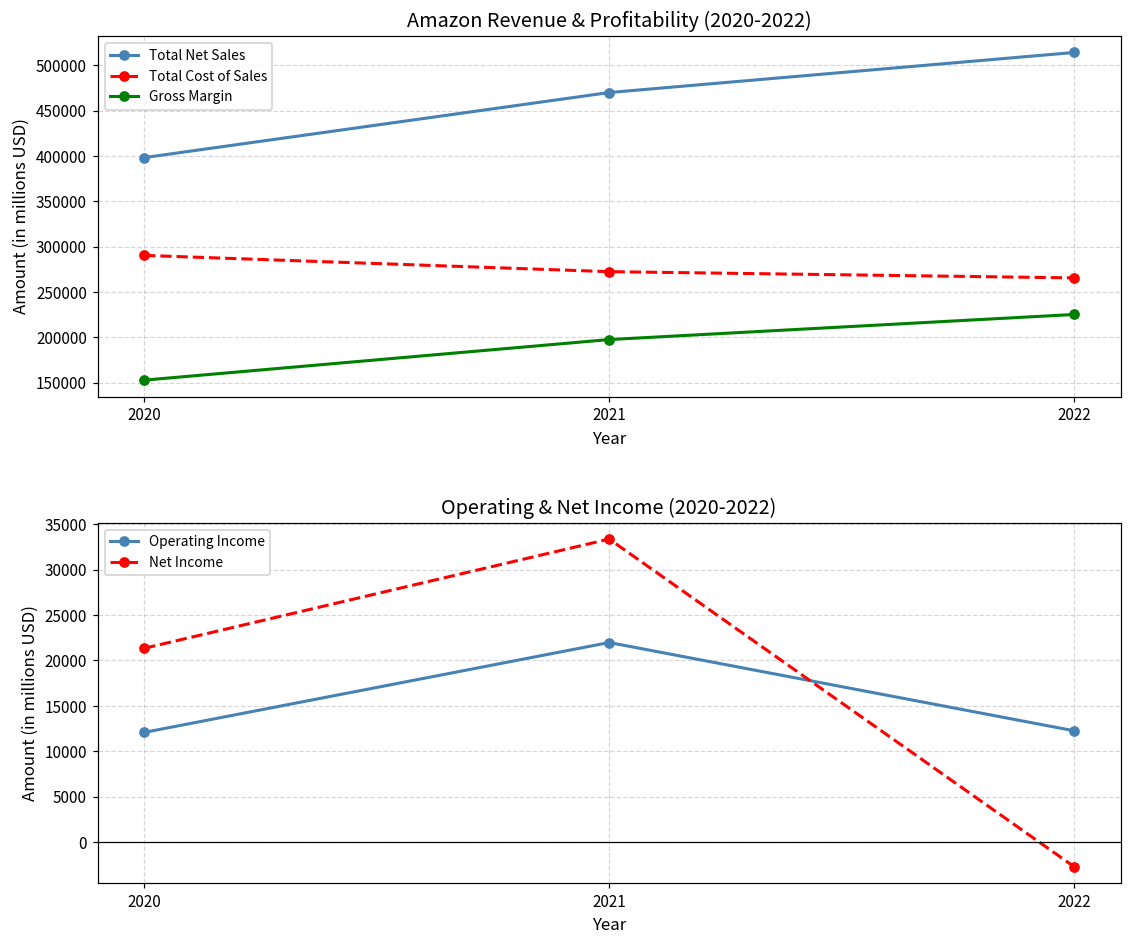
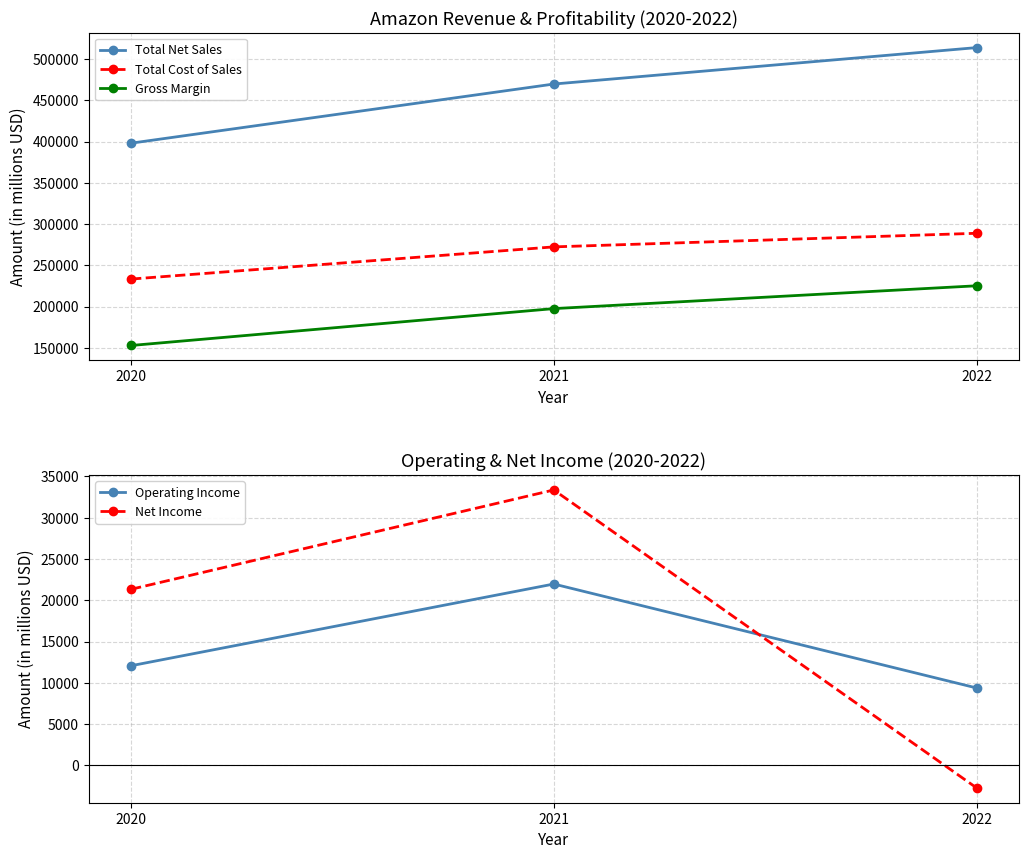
Amazon Revenue & Profitability (2020-2022), Total Cost of Sales, 2020: 290000 -> 230000
Amazon Revenue & Profitability (2020-2022), Total Cost of Sales, 2022: 270000 -> 290000
Operating & Net Income (2020-2022), Operating Income, 2022: 12000 -> 9000
